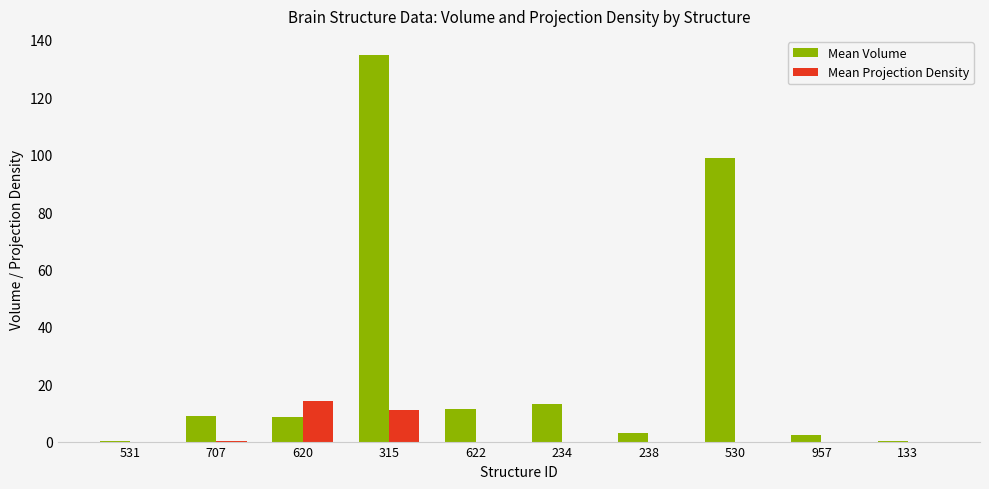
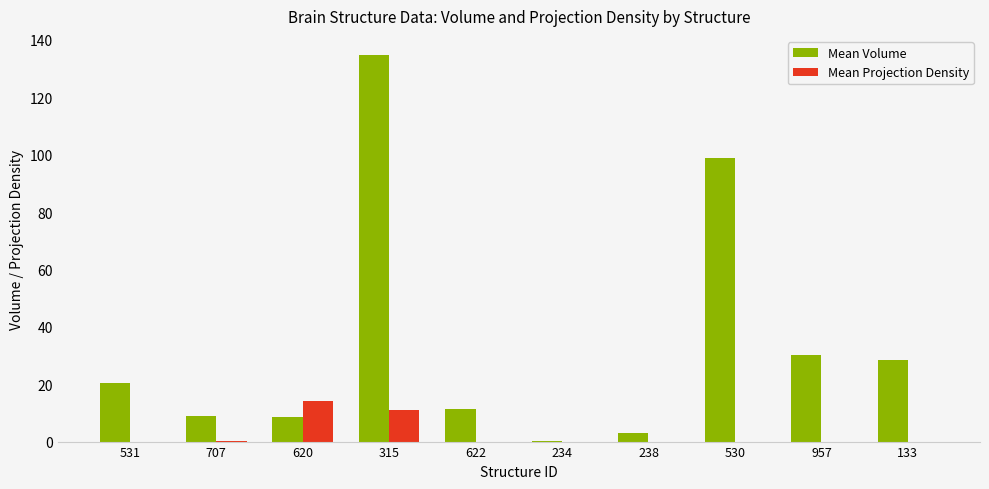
Mean Volume, 531: 0 -> 20
Mean Volume, 234: 13 -> 0
Mean Volume, 957: 2 -> 30
Mean Volume, 133: 0 -> 28
